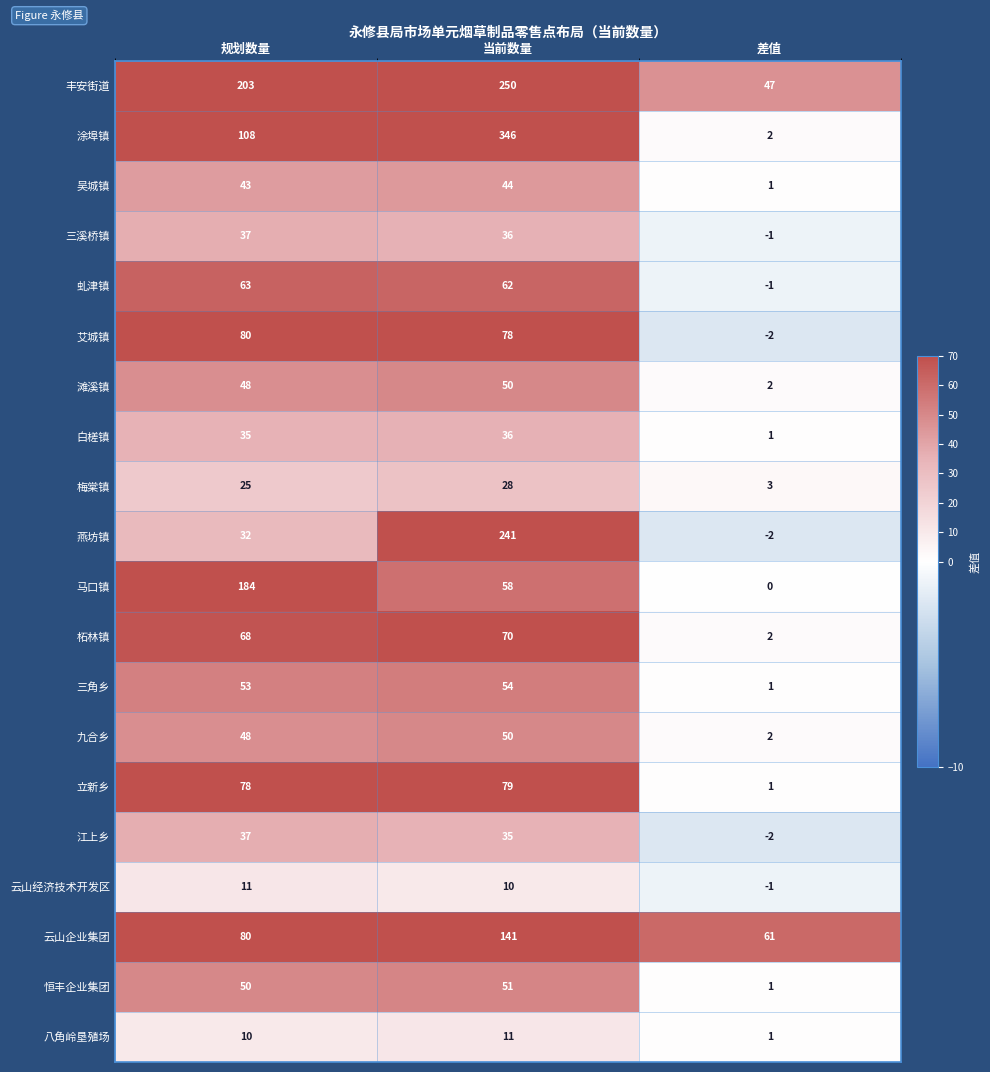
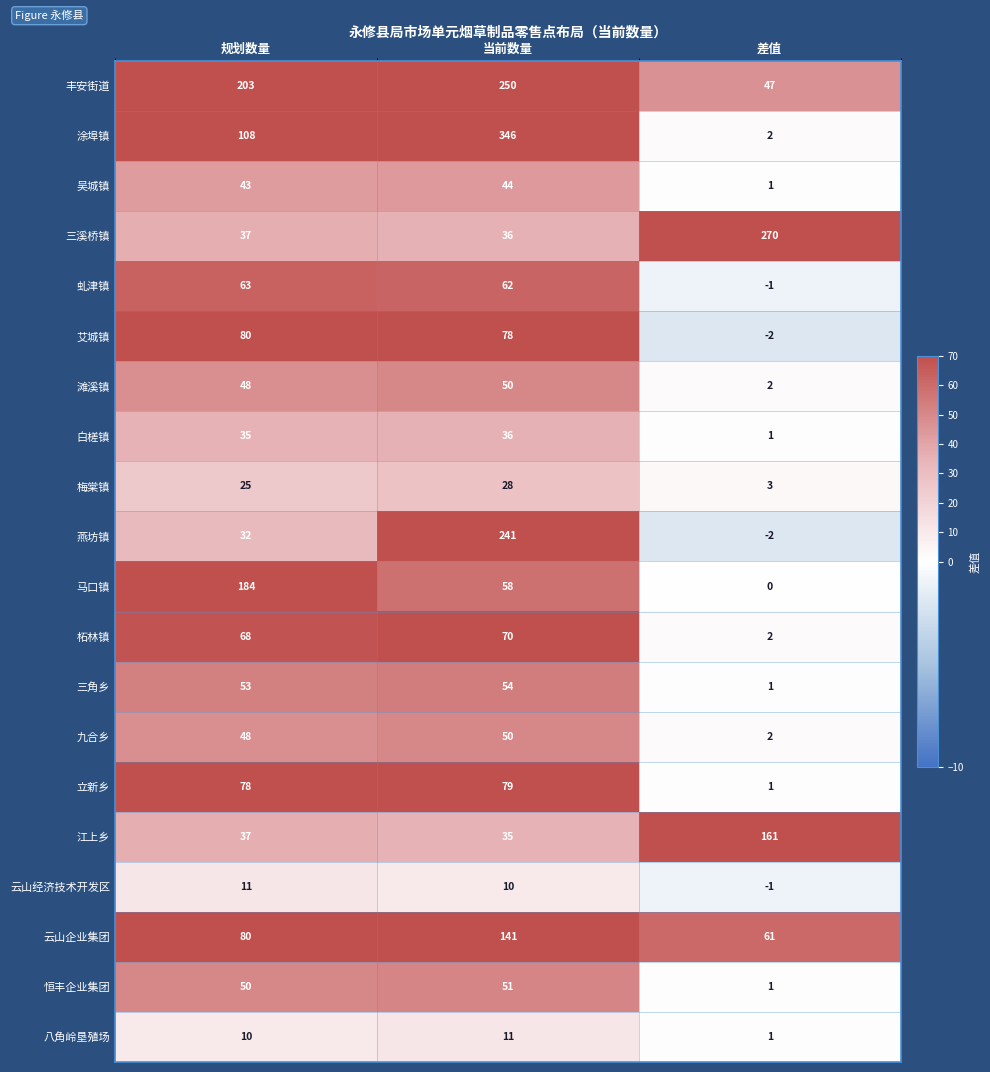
三溪桥镇, 差值: -1 -> 270
江上乡, 差值: -2 -> 161
